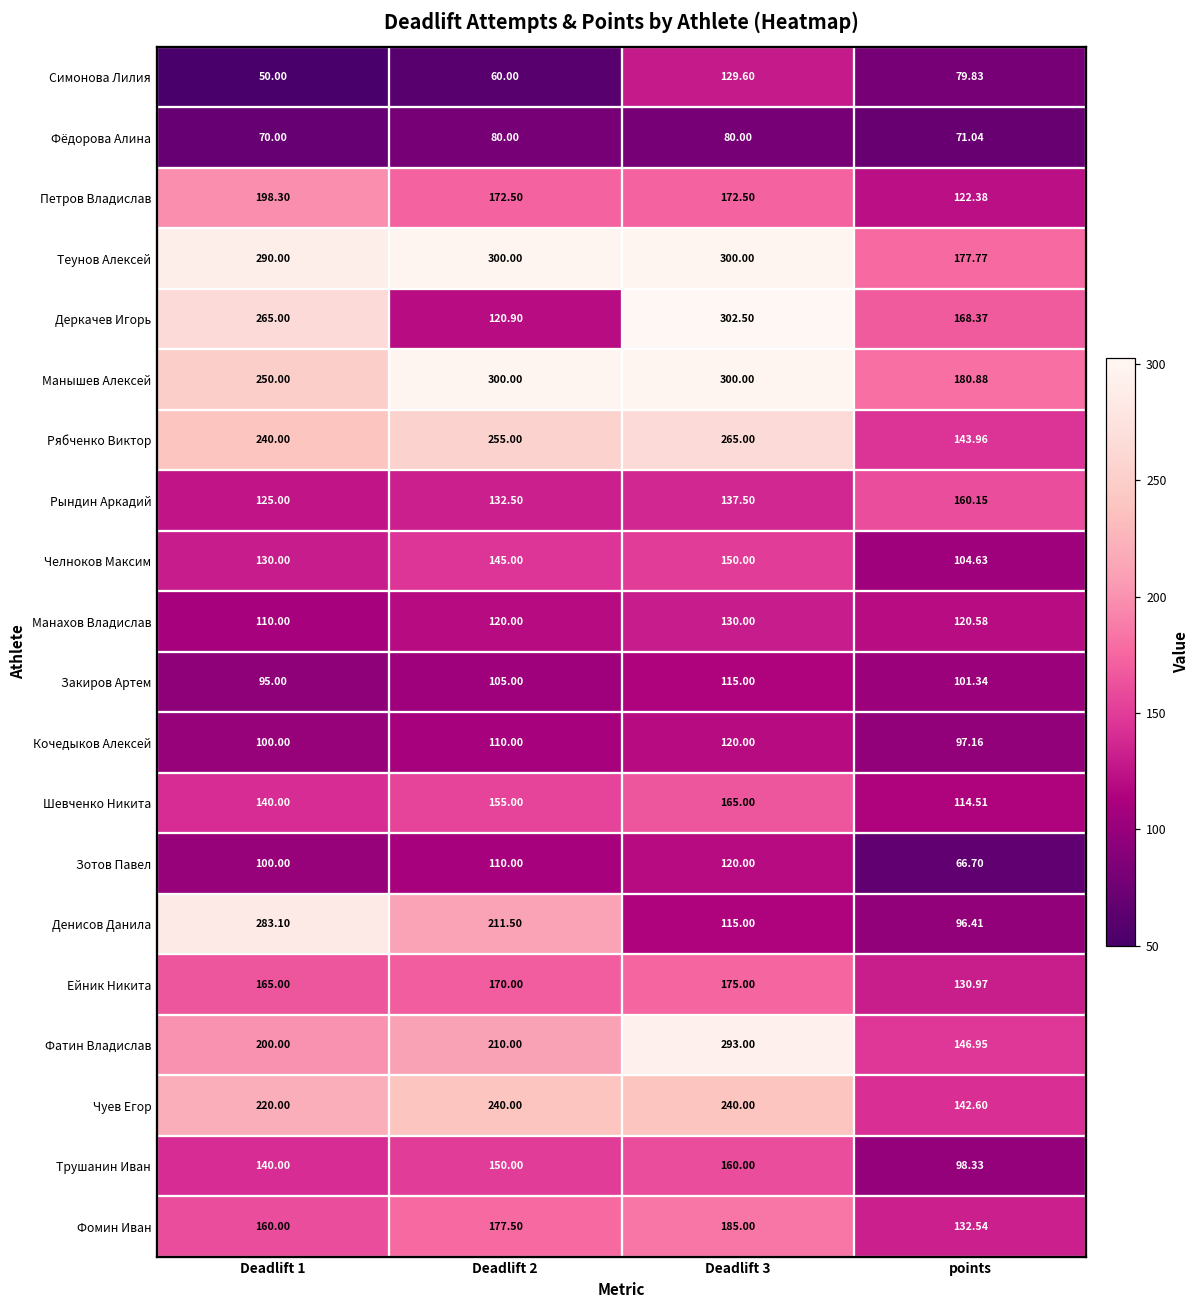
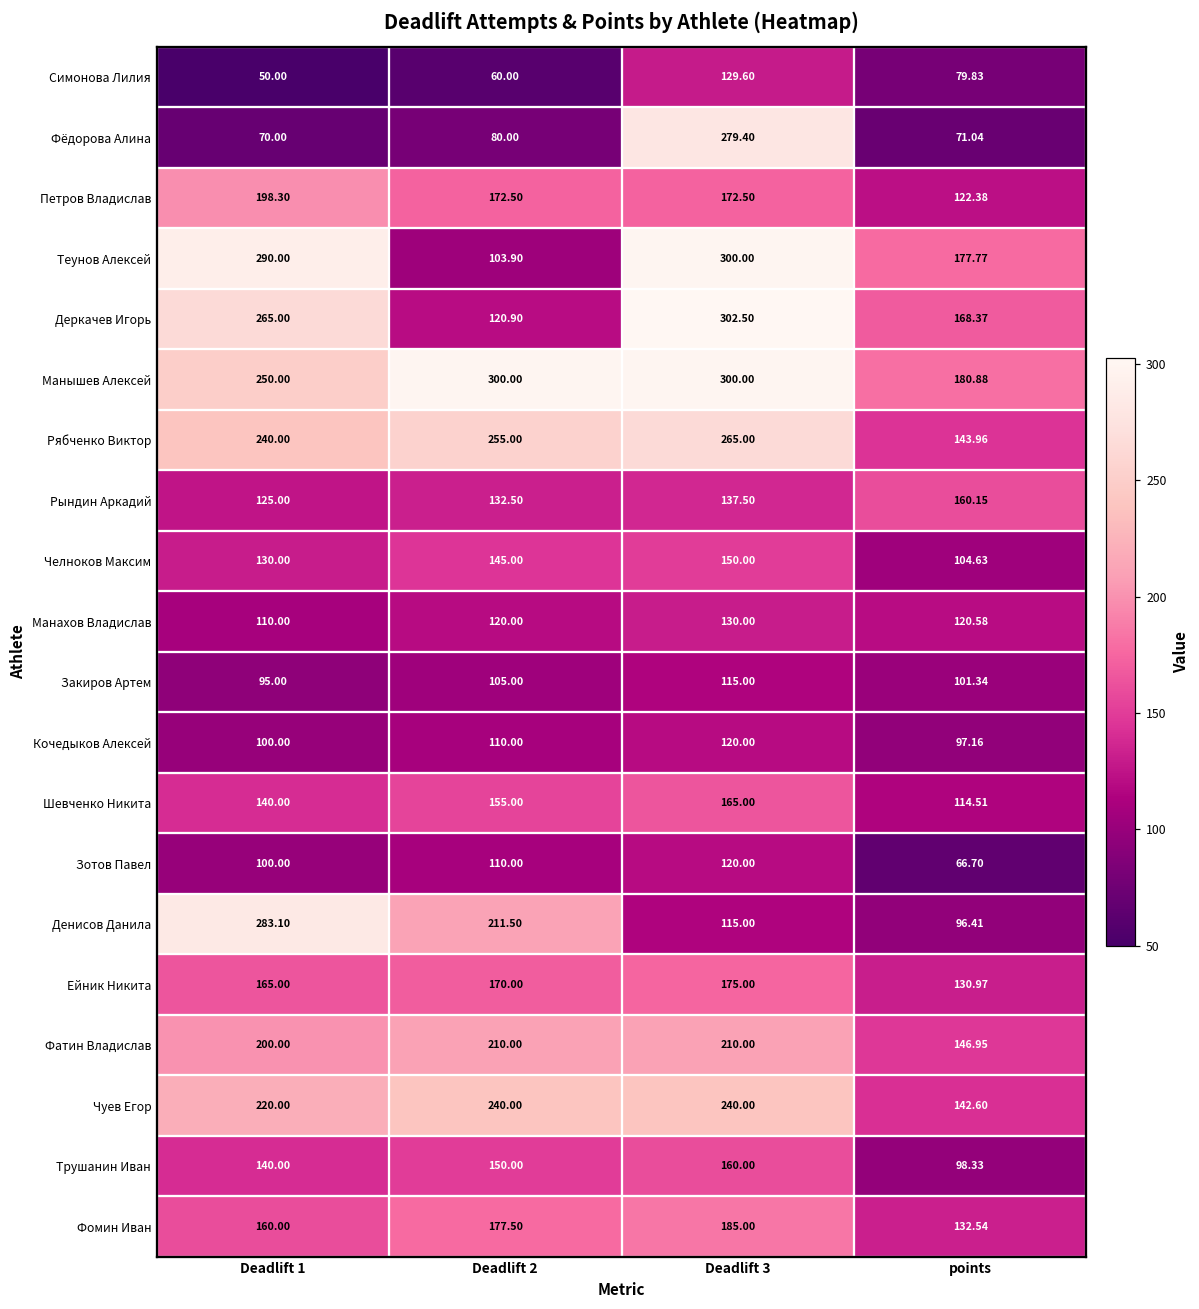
Фёдорова Алина, Deadlift 3: 80.00 -> 279.40
Теунов Алексей, Deadlift 2: 300.00 -> 103.90
Фатин Владислав, Deadlift 3: 293.00 -> 210.00
